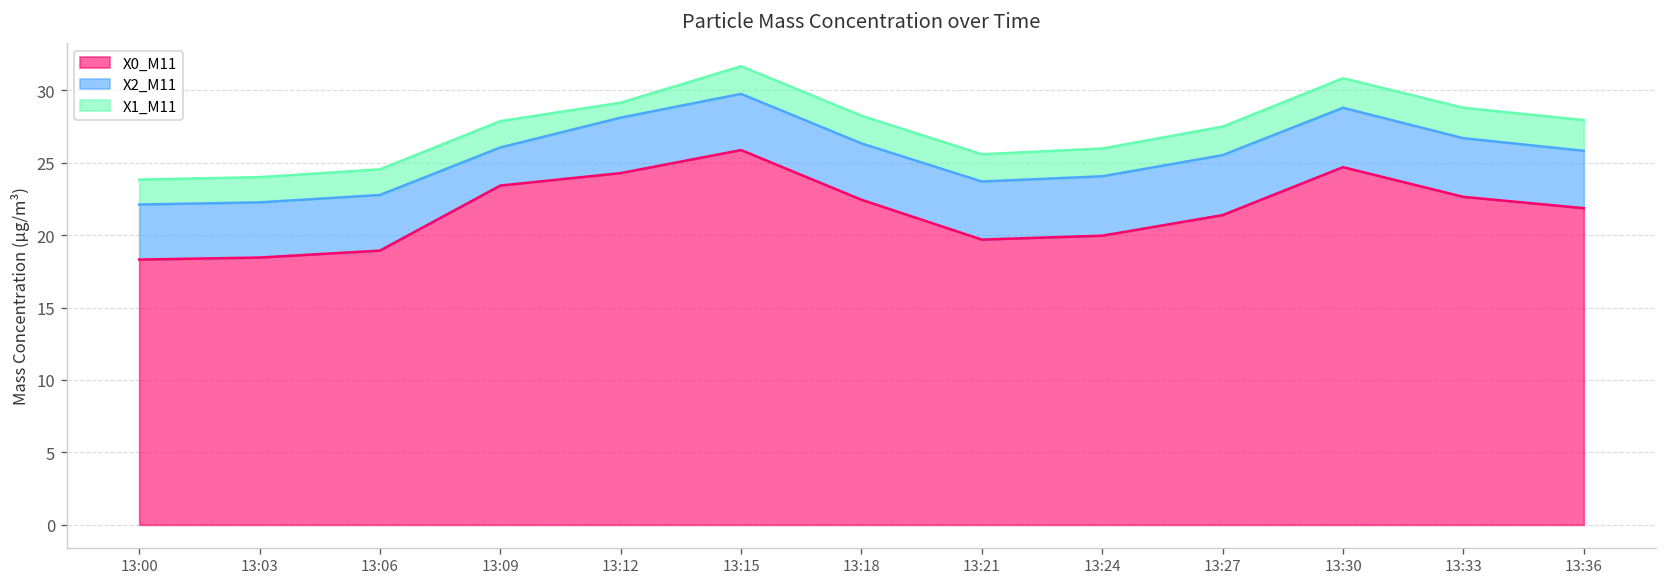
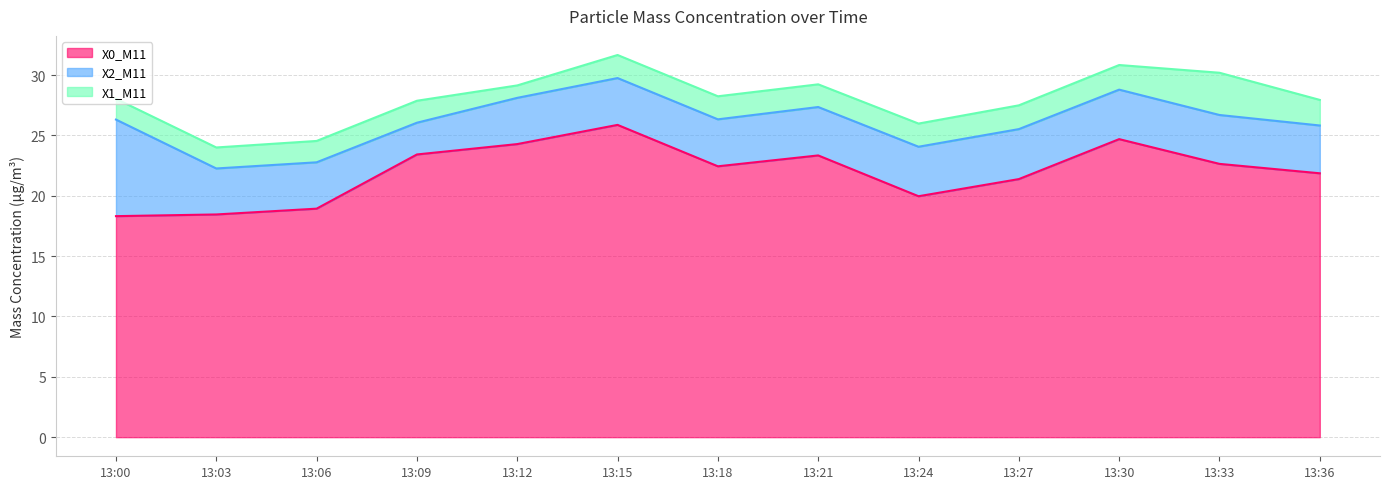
X2_M11, 13:00: 3.8 -> 8.0
X0_M11, 13:21: 19.7 -> 23.3
X1_M11, 13:33: 2.1 -> 3.5
